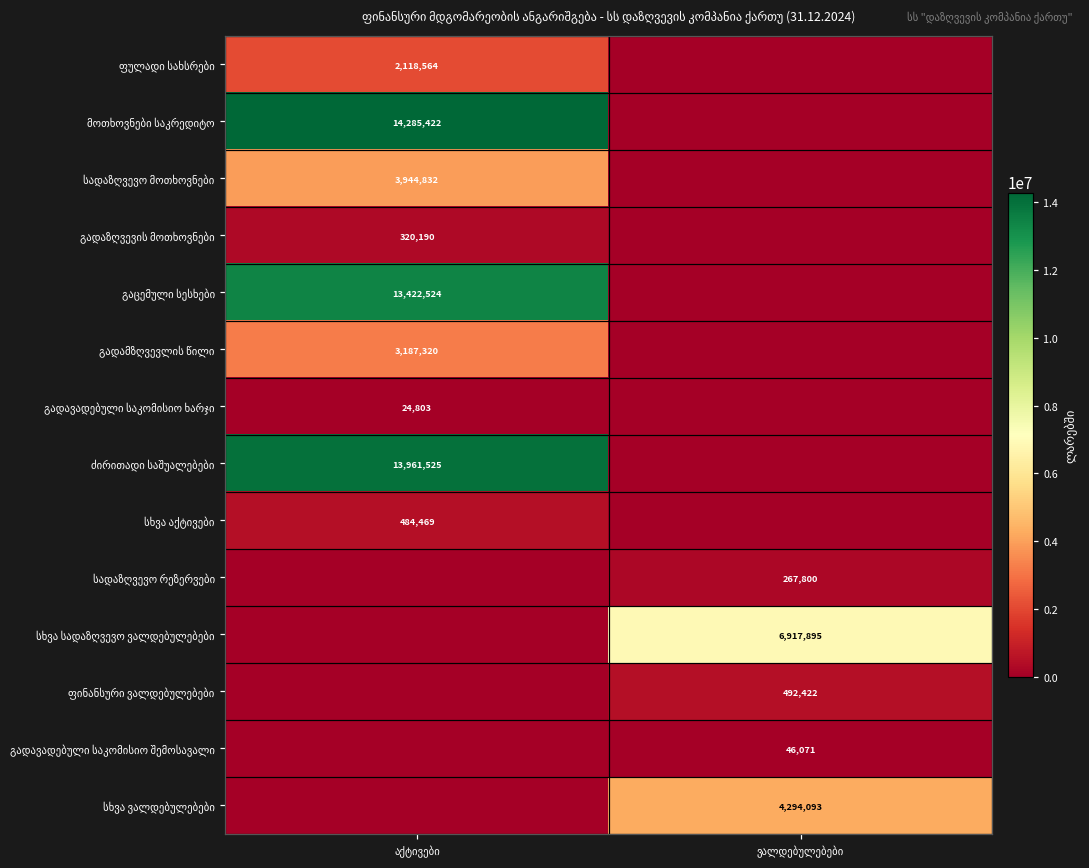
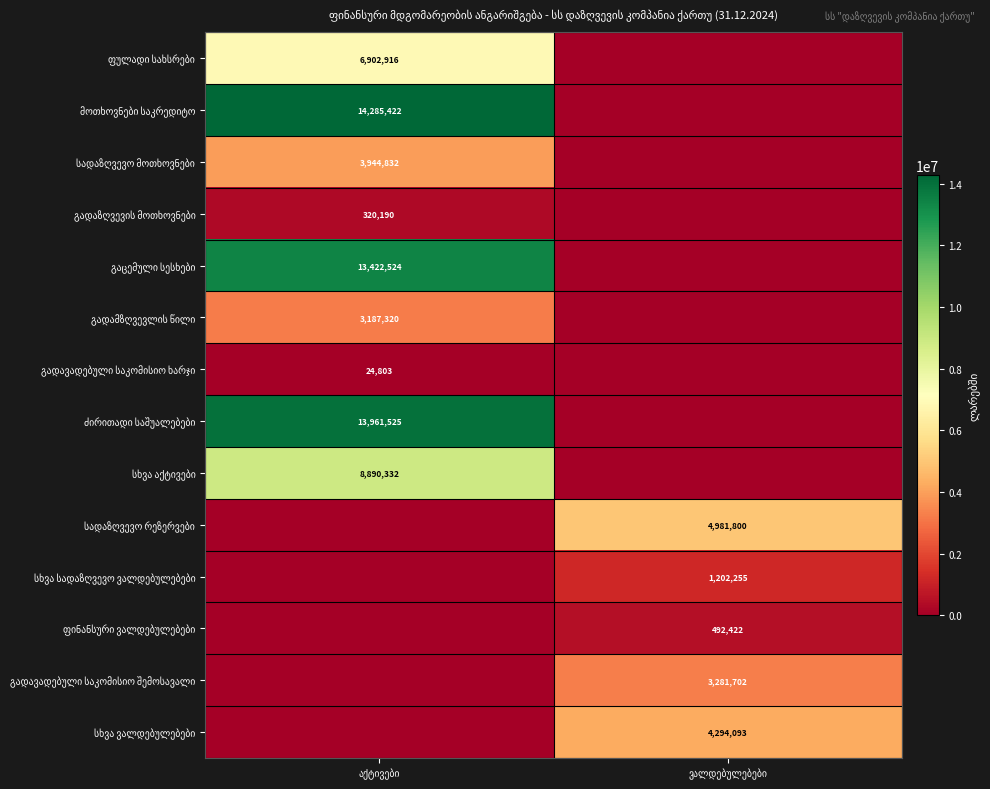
ფულადი სახსრები, აქტივები: 2,118,564 -> 6,902,916
სხვა აქტივები, აქტივები: 484,469 -> 8,890,332
სადაზღვევო რეზერვები, ვალდებულებები: 267,800 -> 4,981,800
სხვა სადაზღვევო ვალდებულებები, ვალდებულებები: 6,917,895 -> 1,202,255
გადავადებული საკომისიო შემოსავალი, ვალდებულებები: 46,071 -> 3,281,702
